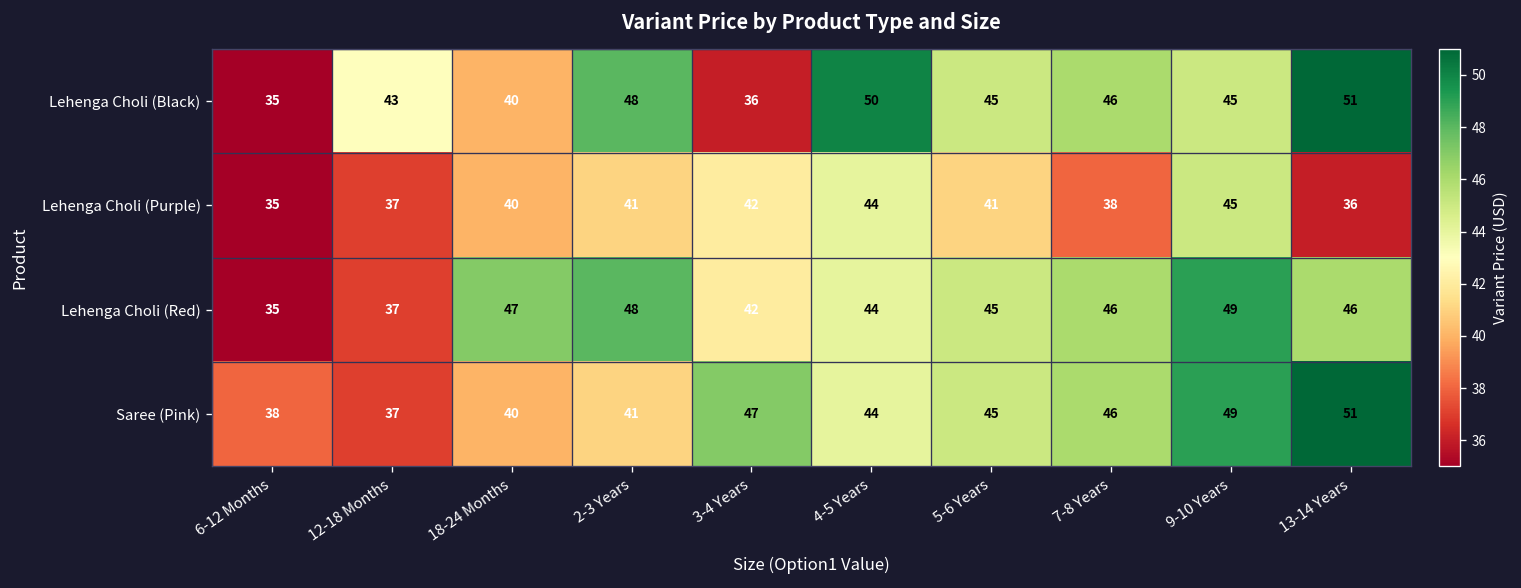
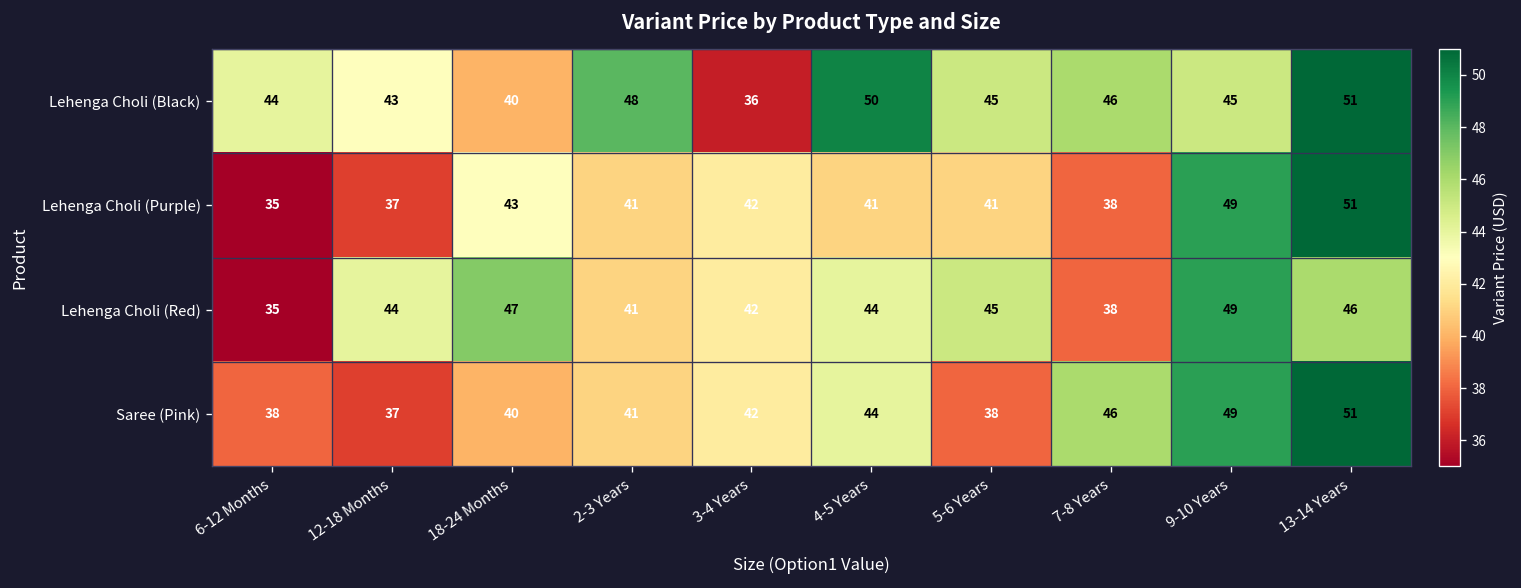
Lehenga Choli (Black), 6-12 Months: 35 -> 44
Lehenga Choli (Purple), 18-24 Months: 40 -> 43
Lehenga Choli (Purple), 4-5 Years: 44 -> 41
Lehenga Choli (Purple), 9-10 Years: 45 -> 49
Lehenga Choli (Purple), 13-14 Years: 36 -> 51
Lehenga Choli (Red), 12-18 Months: 37 -> 44
Lehenga Choli (Red), 2-3 Years: 48 -> 41
Lehenga Choli (Red), 7-8 Years: 46 -> 38
Saree (Pink), 3-4 Years: 47 -> 42
Saree (Pink), 5-6 Years: 45 -> 38
